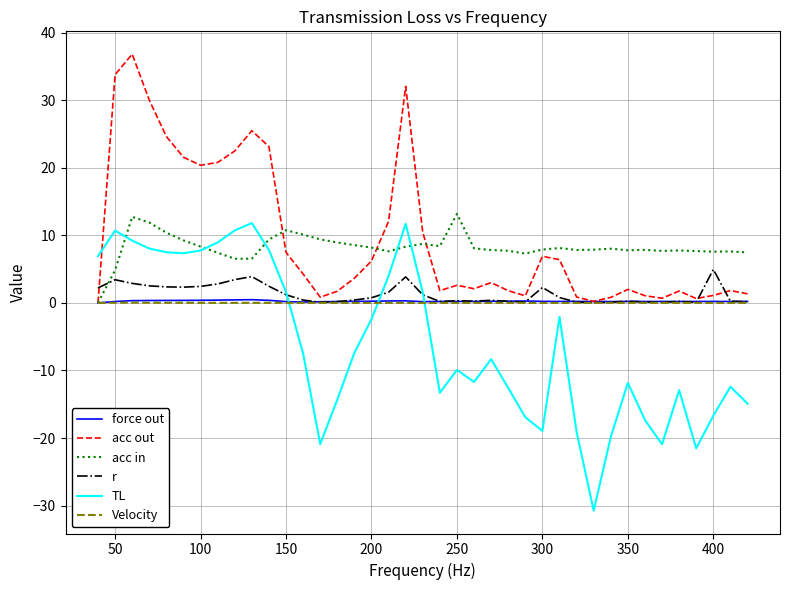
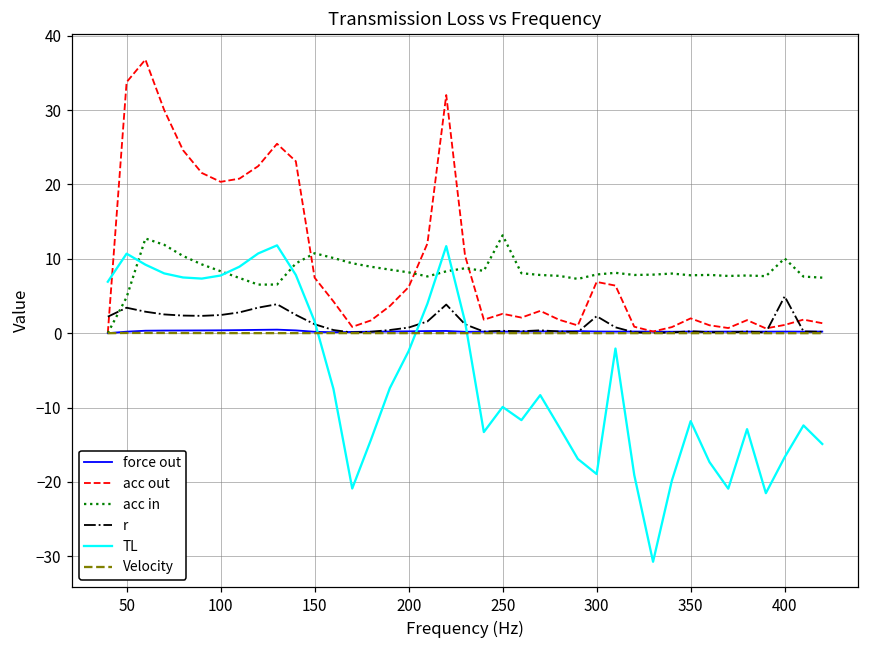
acc in, 400: 8 -> 10
